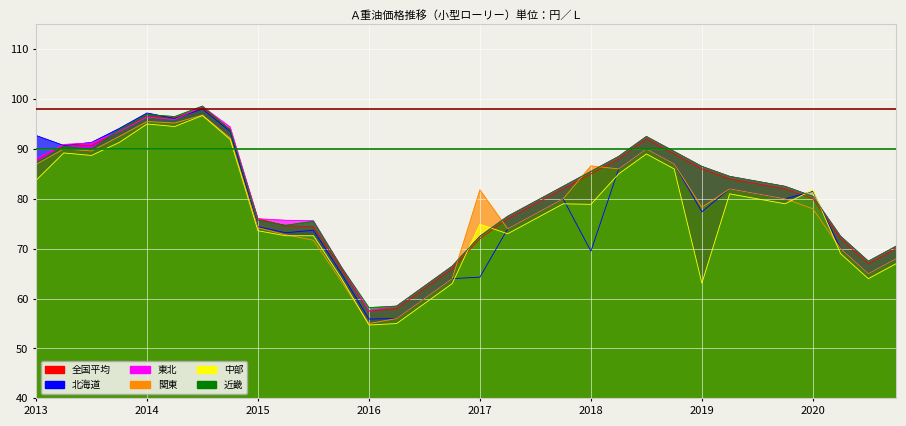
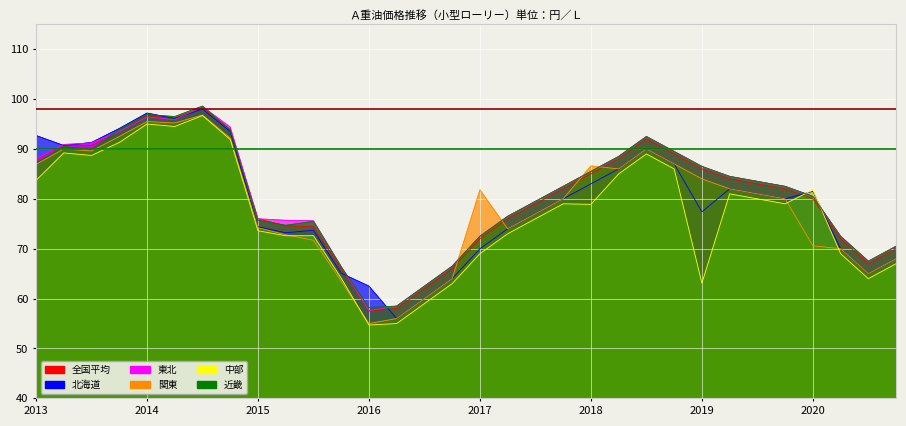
北海道, 2016: 56 -> 63
北海道, 2017: 64 -> 70
中部, 2017: 75 -> 69
北海道, 2018: 70 -> 83
関東, 2019: 78 -> 84
関東, 2020: 78 -> 71
